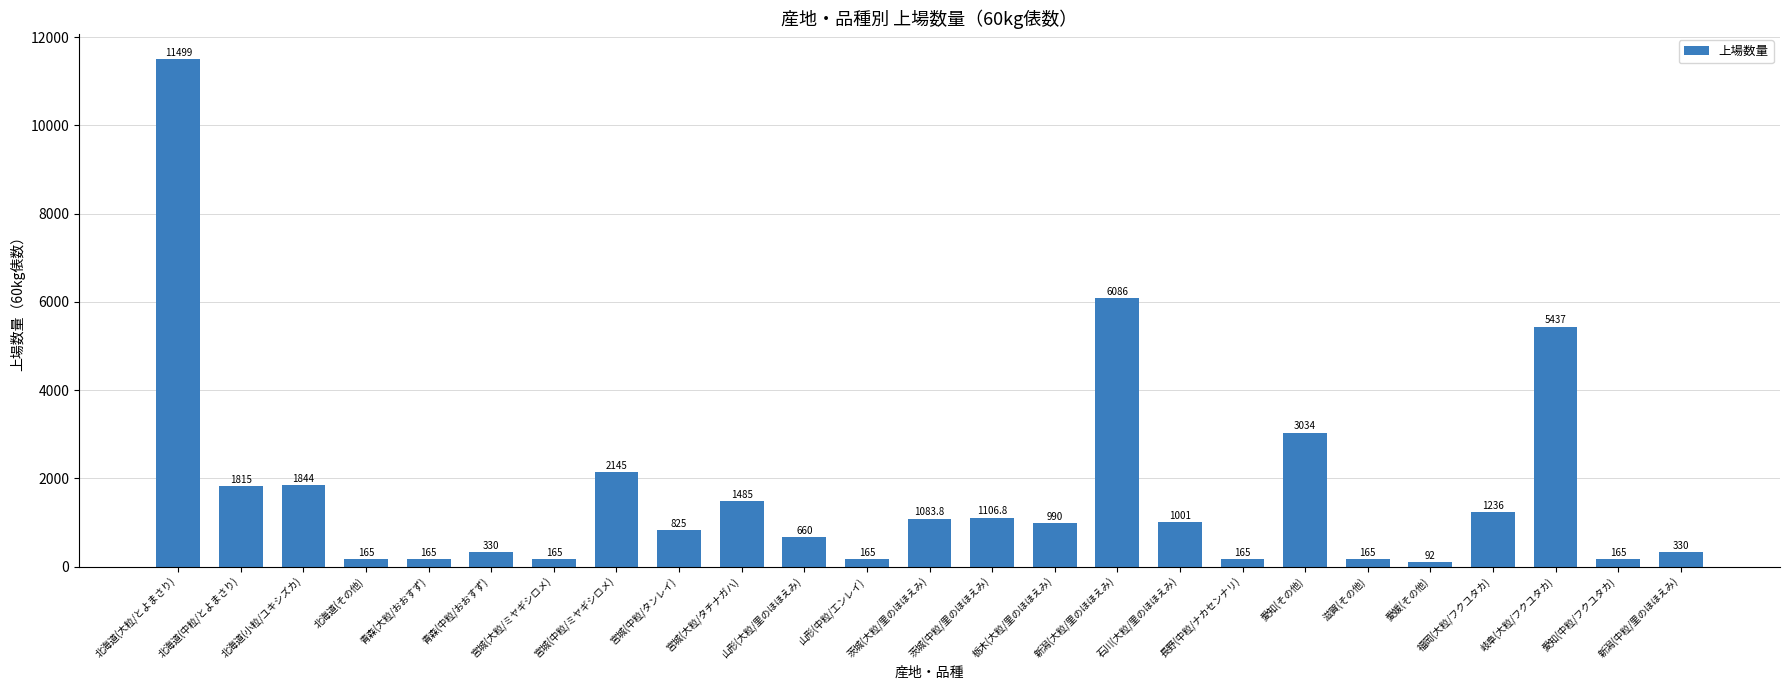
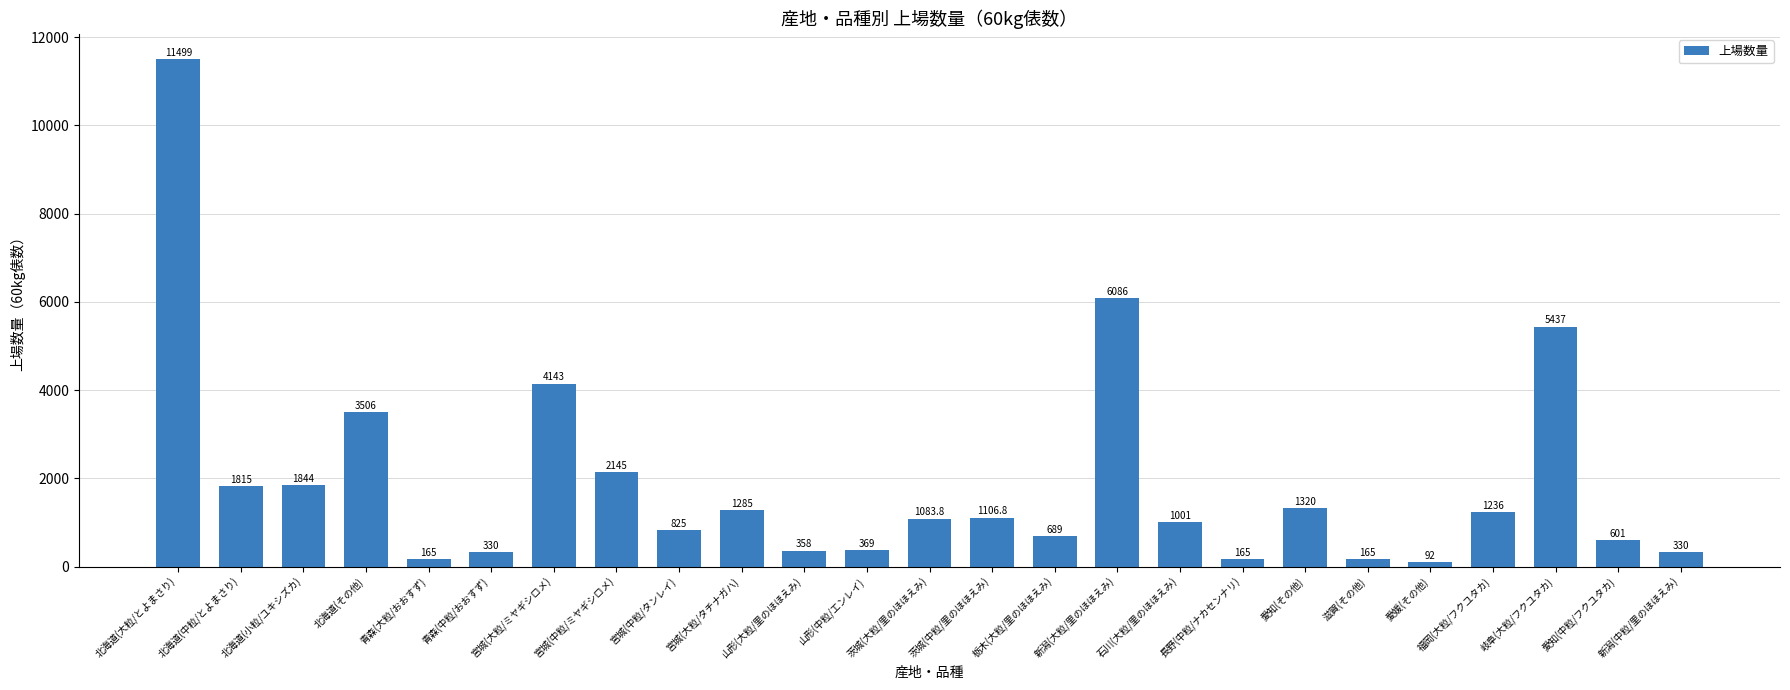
北海道(その他): 165 -> 3506
宮城(大粒/ミヤギシロメ): 165 -> 4143
宮城(大粒/タチナガハ): 1485 -> 1285
山形(大粒/里のほほえみ): 660 -> 358
山形(中粒/エンレイ): 165 -> 369
栃木(大粒/里のほほえみ): 990 -> 689
愛知(その他): 3034 -> 1320
愛知(中粒/フクユタカ): 165 -> 601
